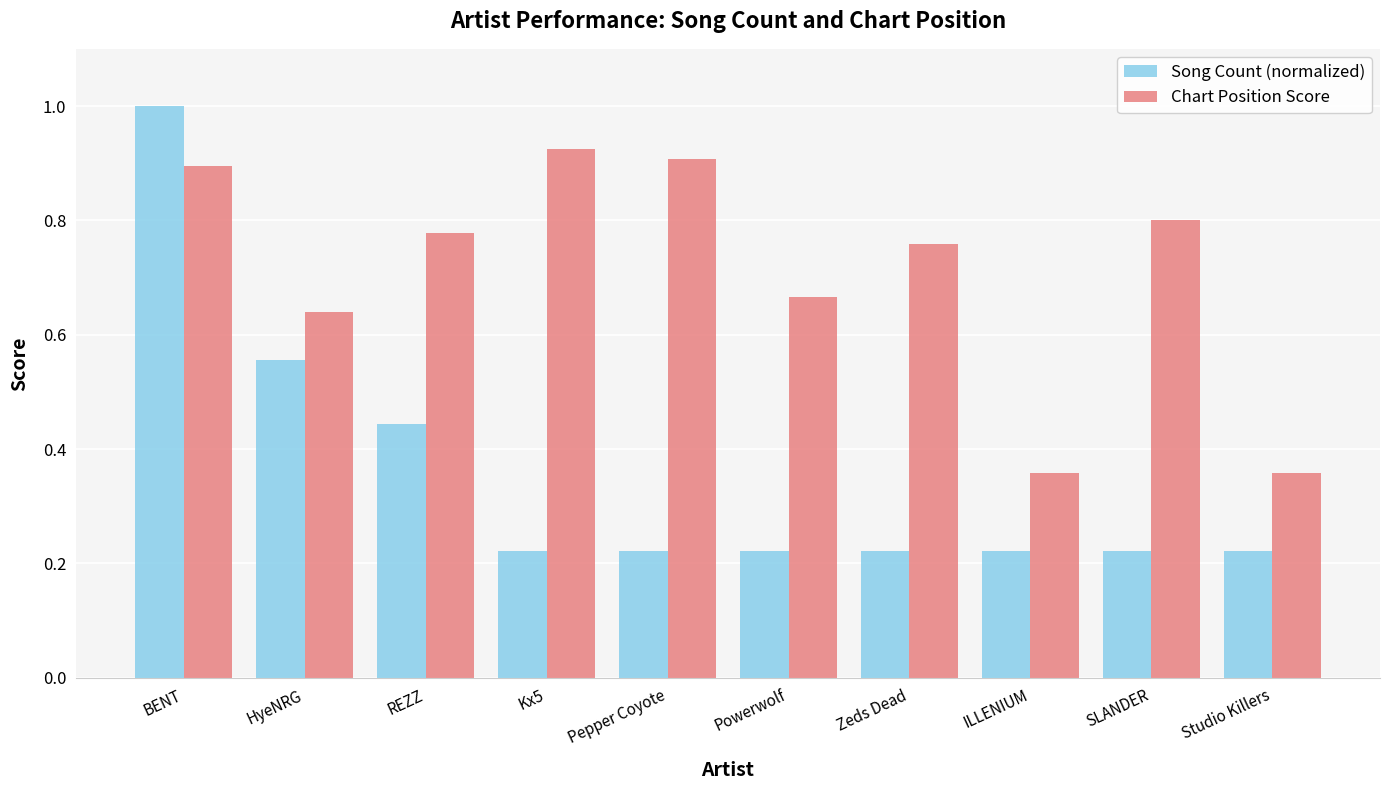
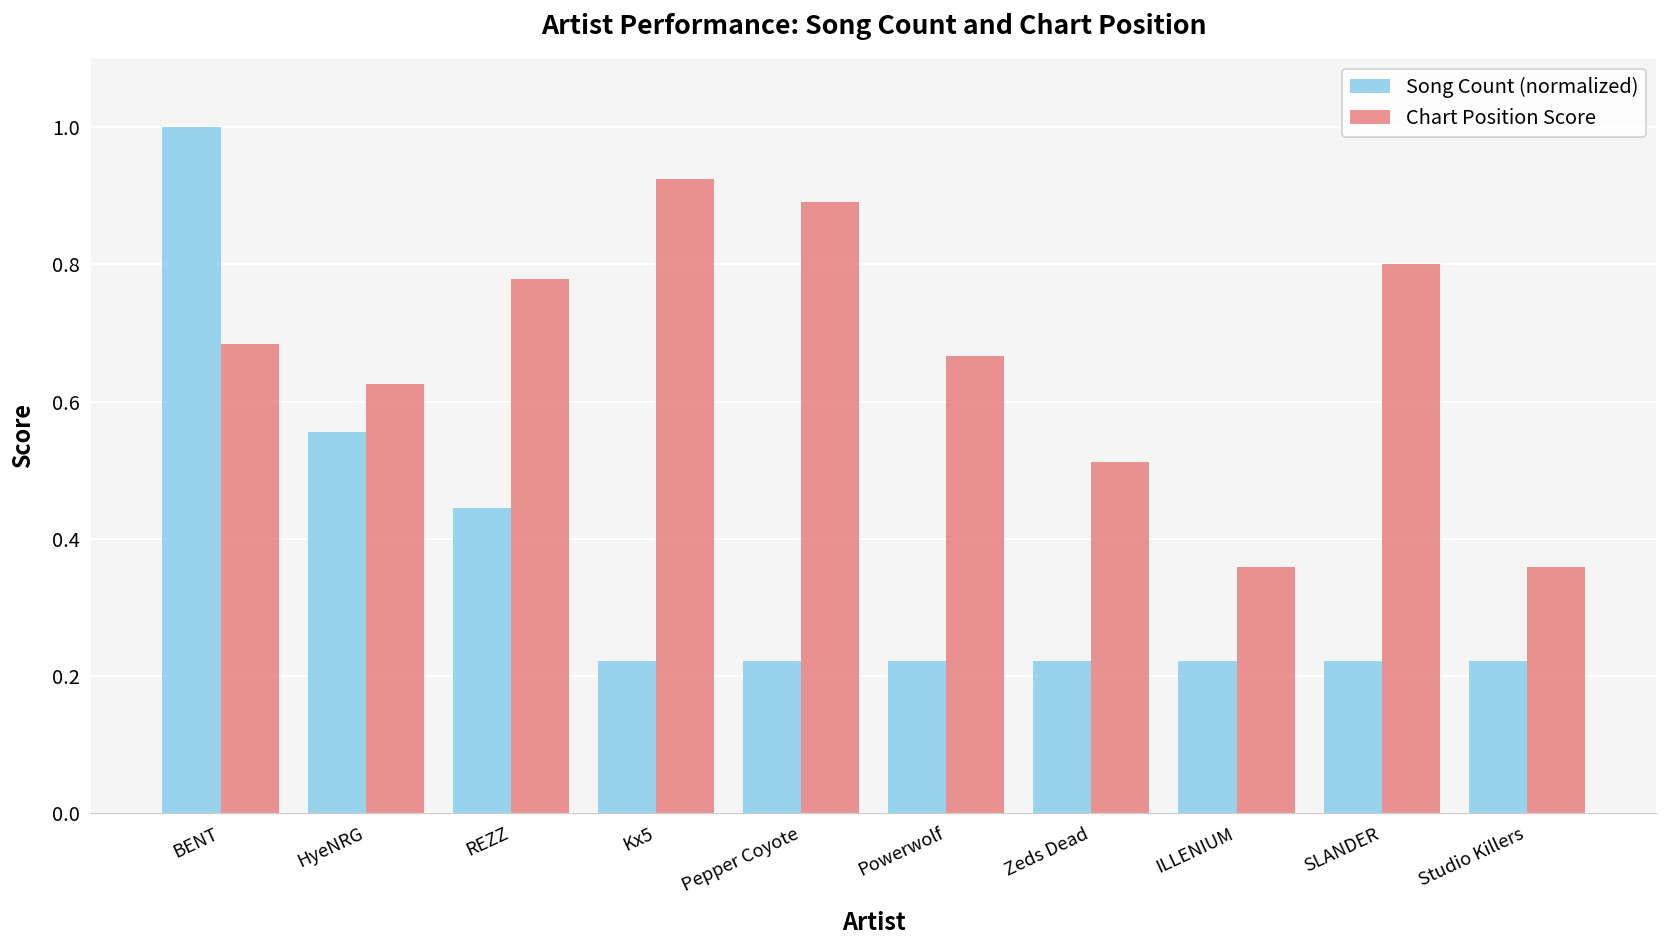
Chart Position Score, BENT: 0.90 -> 0.68
Chart Position Score, HyeNRG: 0.64 -> 0.63
Chart Position Score, Pepper Coyote: 0.91 -> 0.89
Chart Position Score, Zeds Dead: 0.76 -> 0.51
